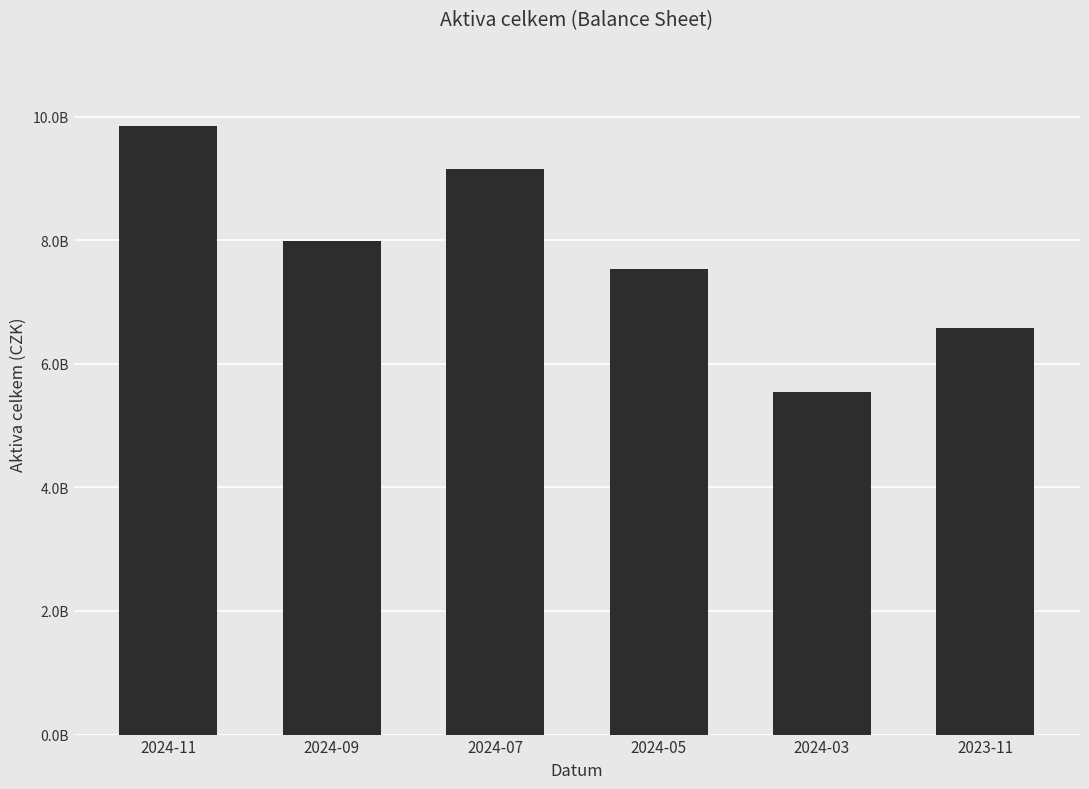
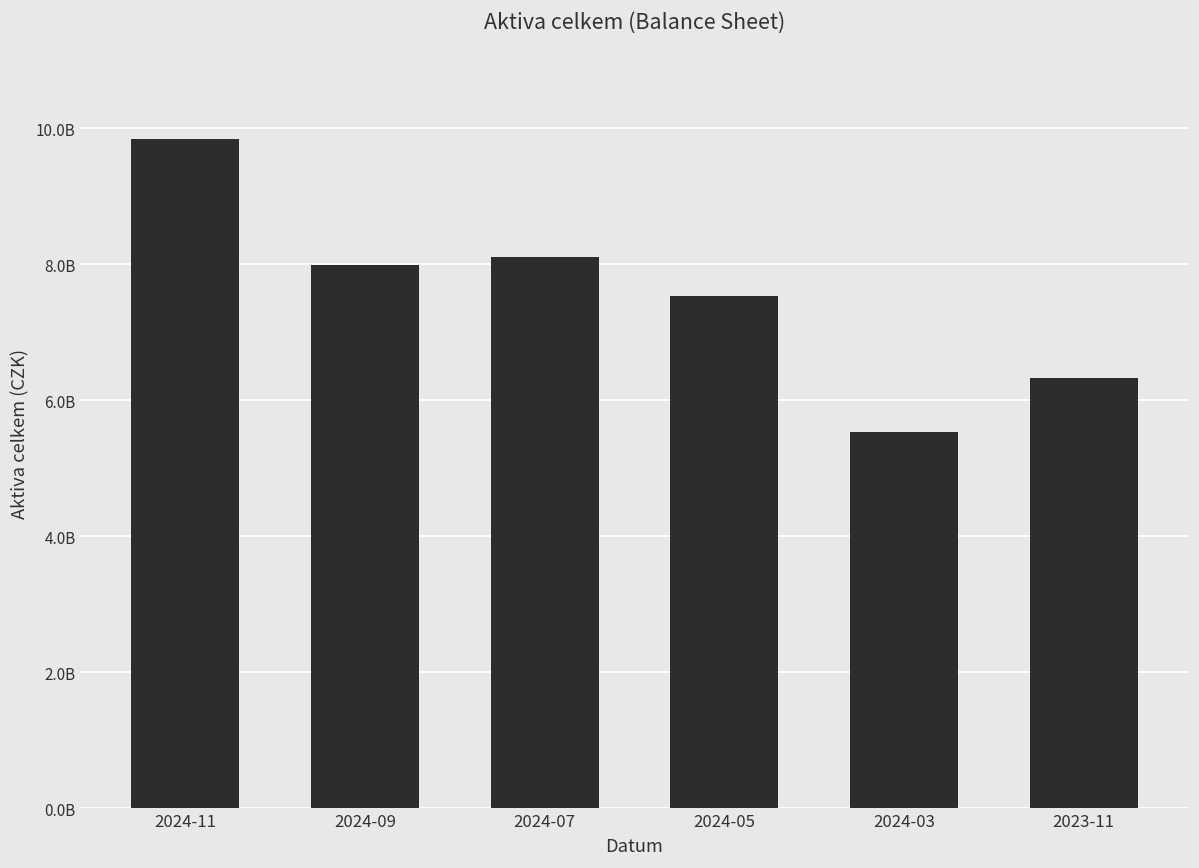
2024-07: 9200000000 -> 8100000000
2023-11: 6600000000 -> 6300000000
